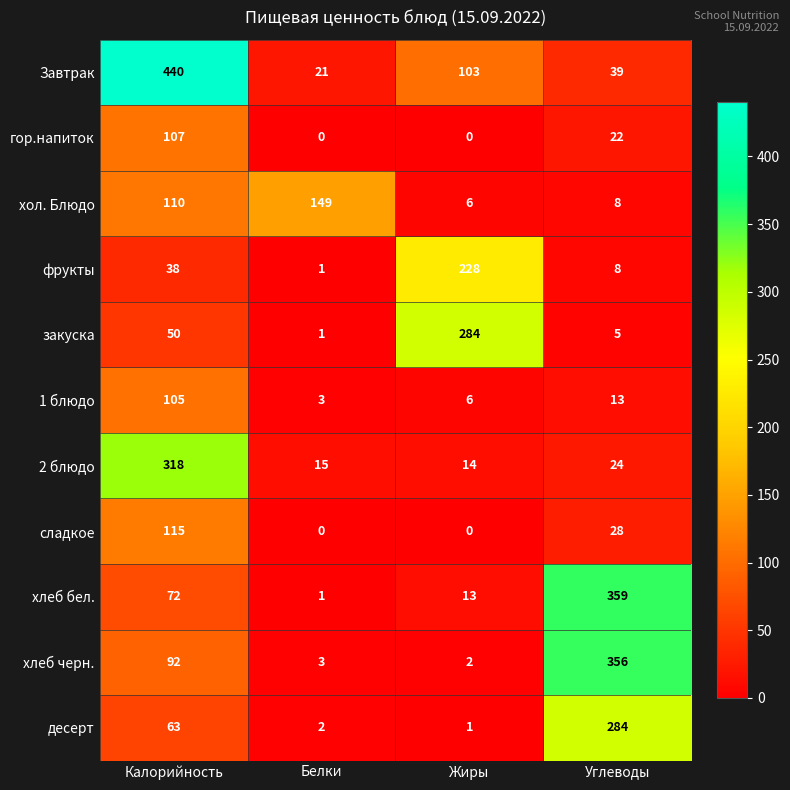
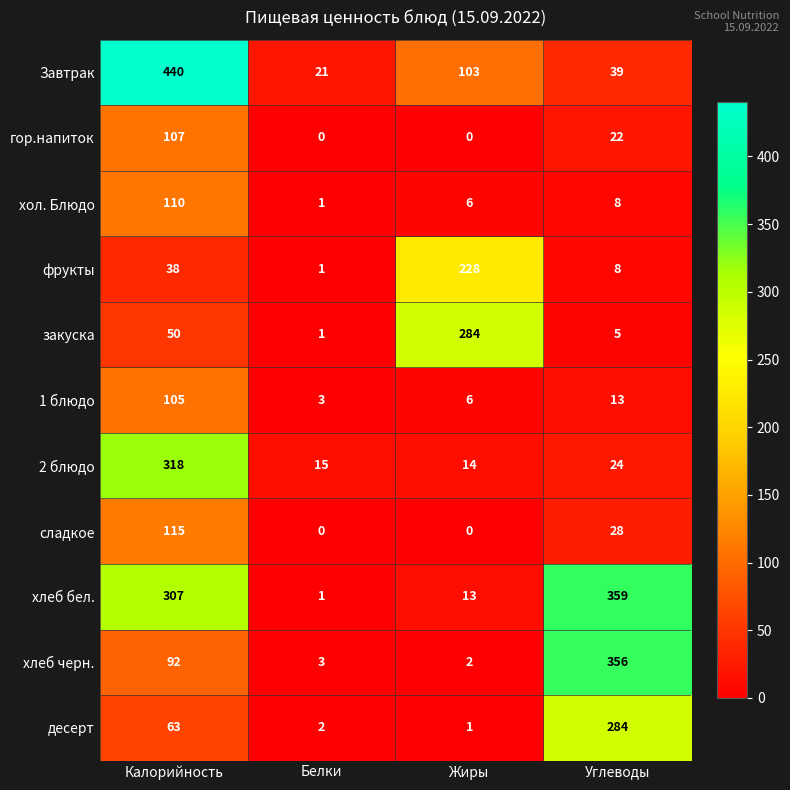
хол. Блюдо, Белки: 149 -> 1
хлеб бел., Калорийность: 72 -> 307
